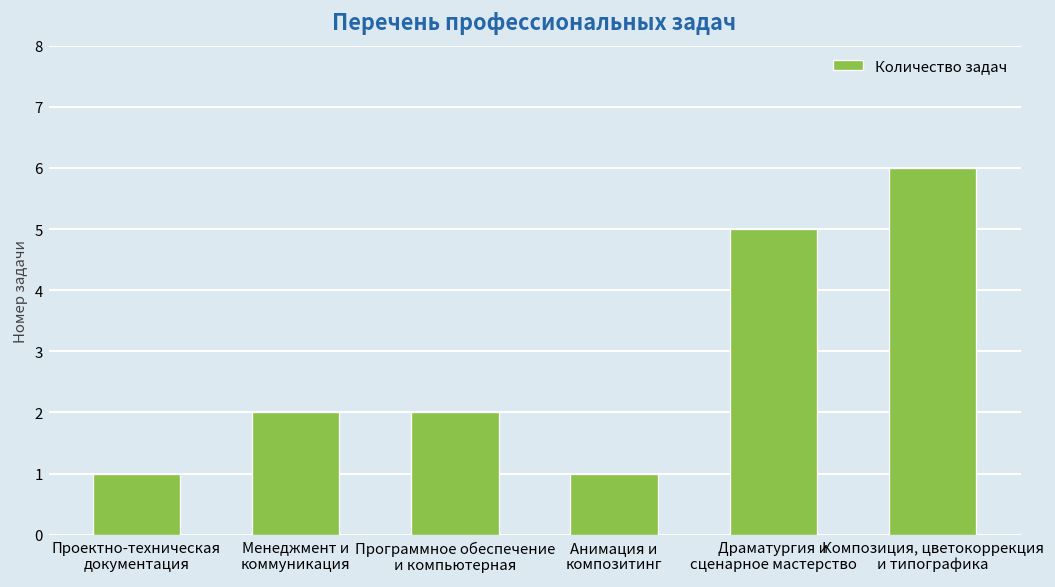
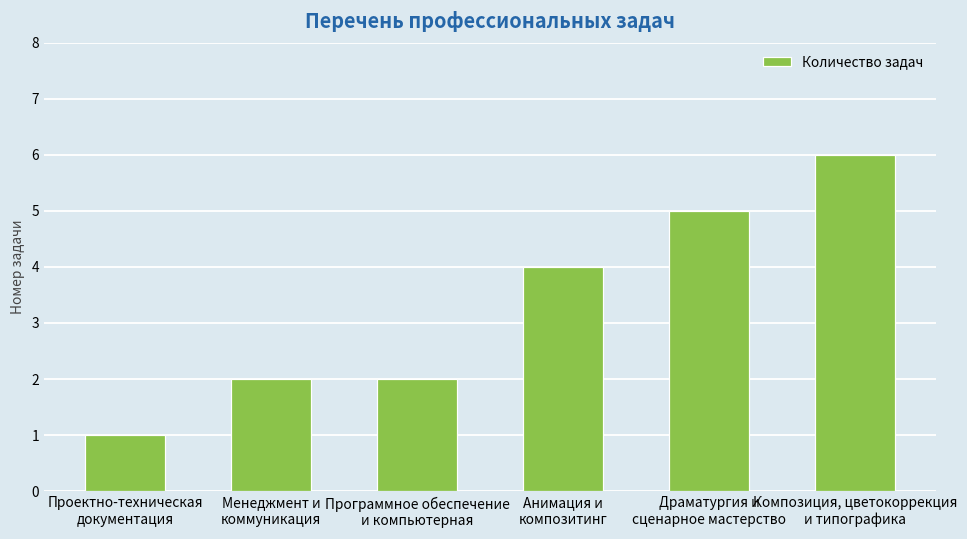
Анимация и композитинг: 1 -> 4
